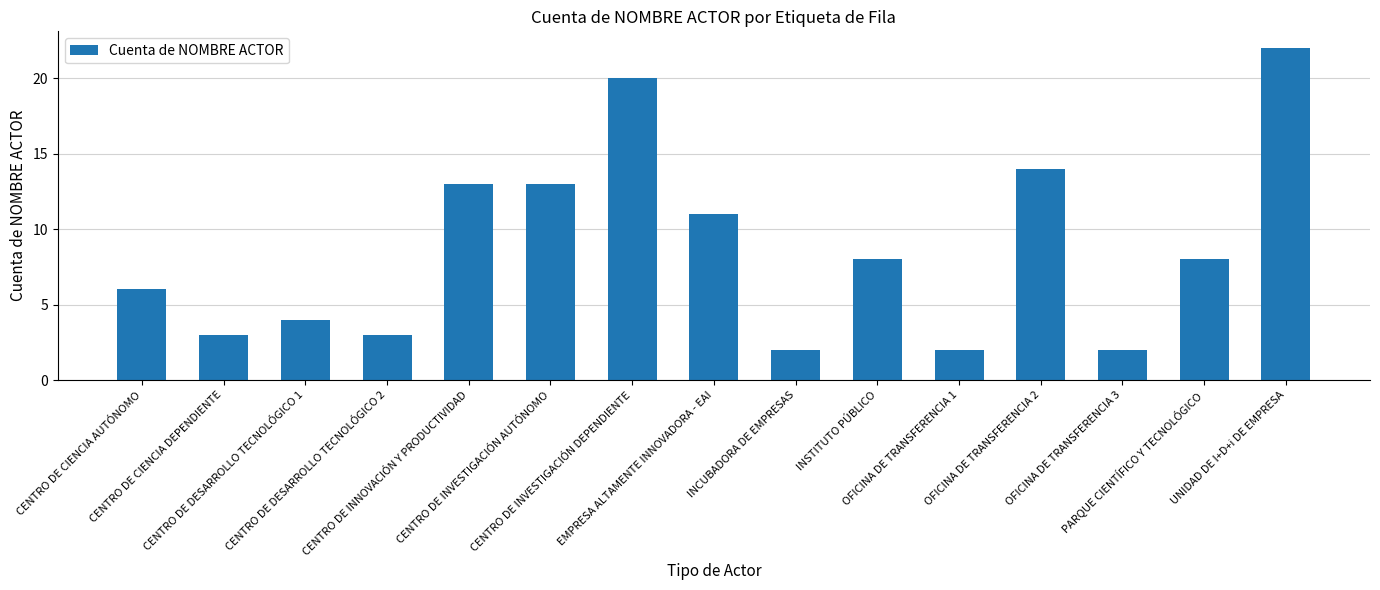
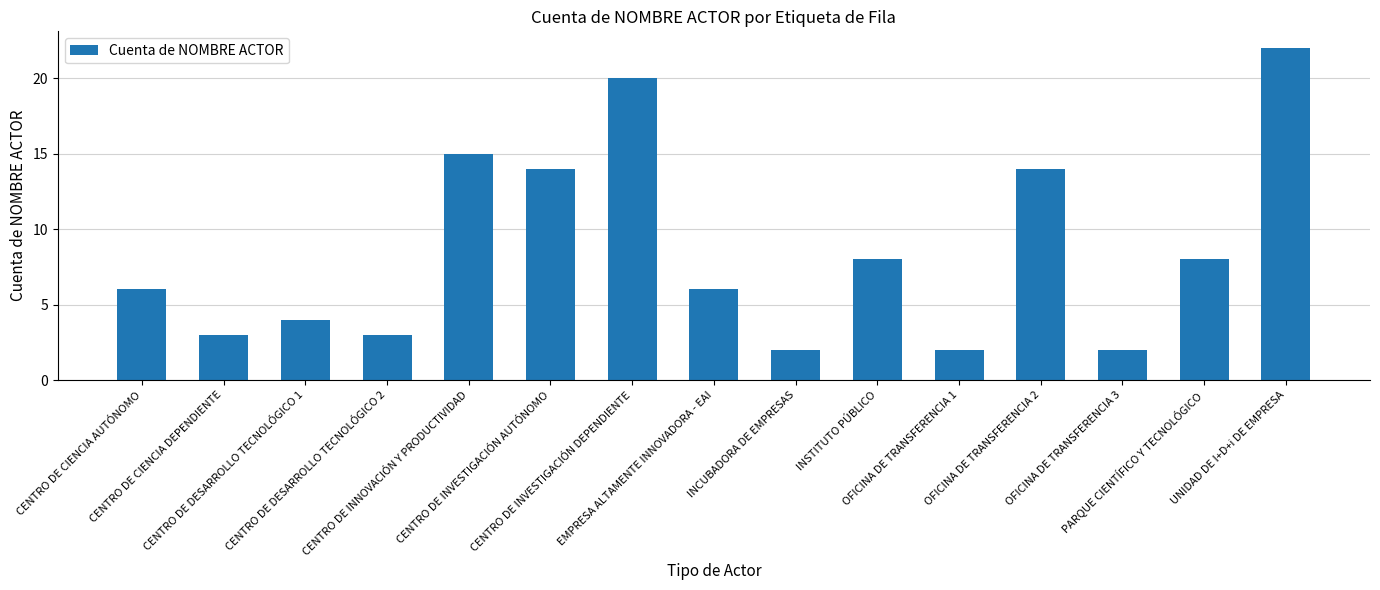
CENTRO DE INNOVACIÓN Y PRODUCTIVIDAD: 13 -> 15
CENTRO DE INVESTIGACIÓN AUTÓNOMO: 13 -> 14
EMPRESA ALTAMENTE INNOVADORA - EAI: 11 -> 6
